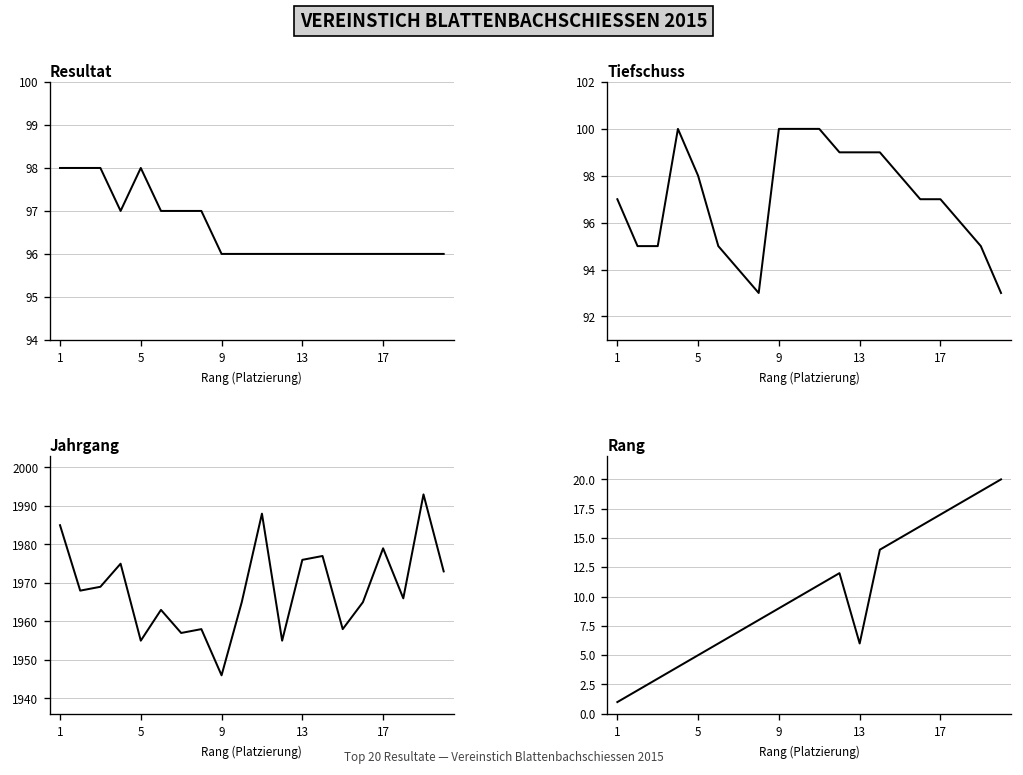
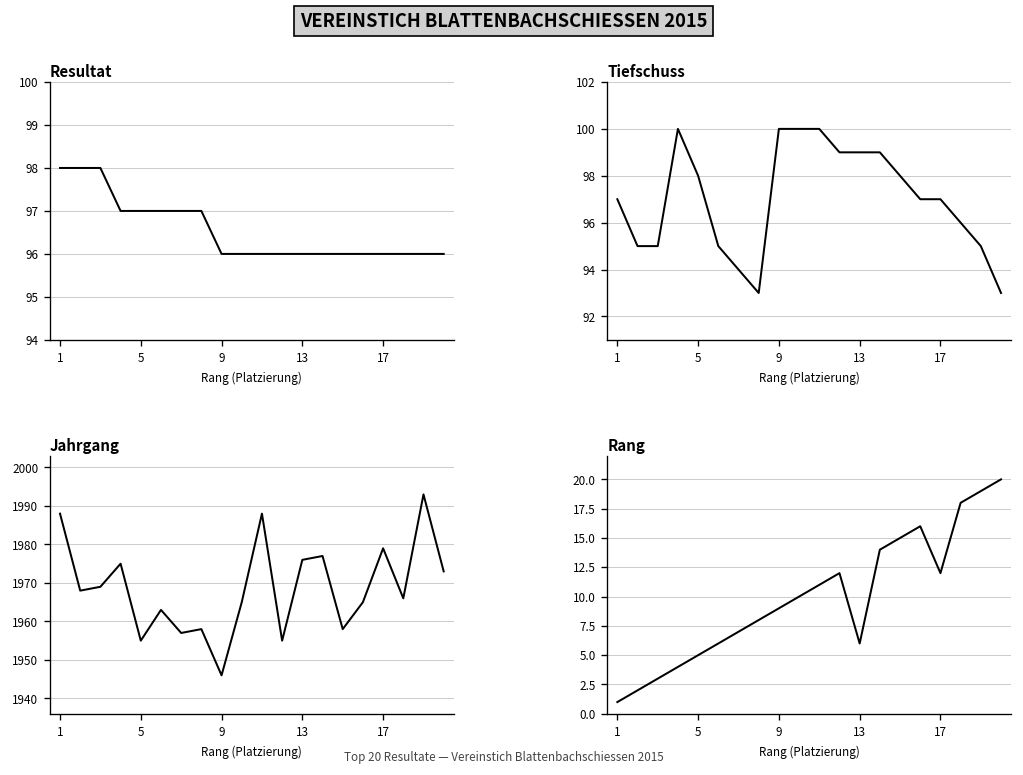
Resultat, 5: 98 -> 97
Jahrgang, 1: 1985 -> 1988
Rang, 17: 17 -> 12
